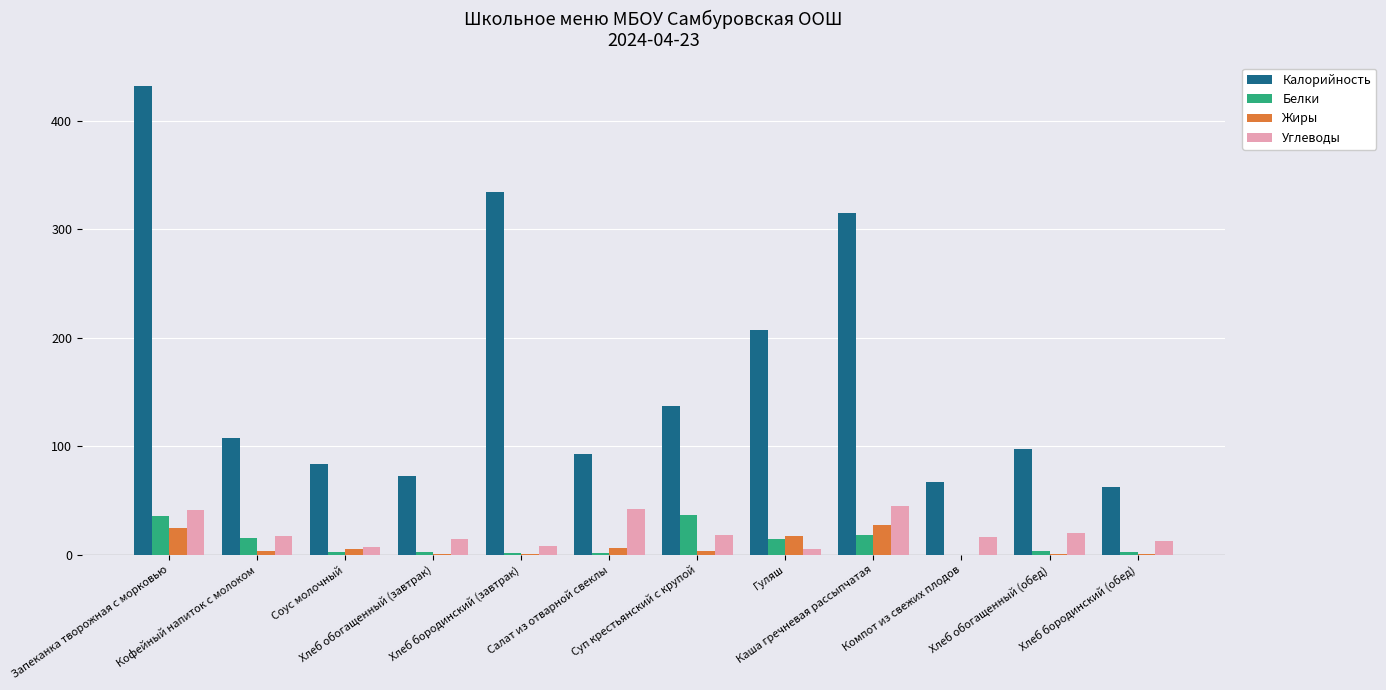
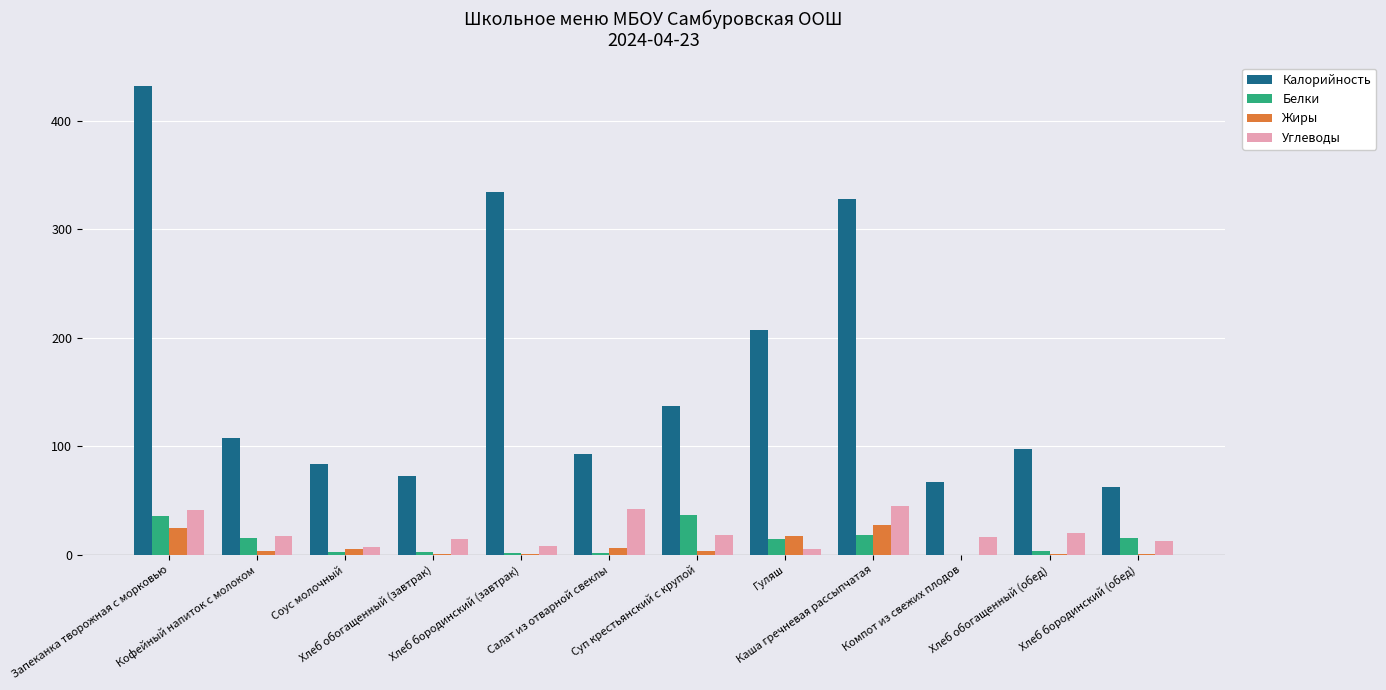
Калорийность, Каша гречневая рассыпчатая: 315 -> 328
Белки, Хлеб бородинский (обед): 2 -> 15
